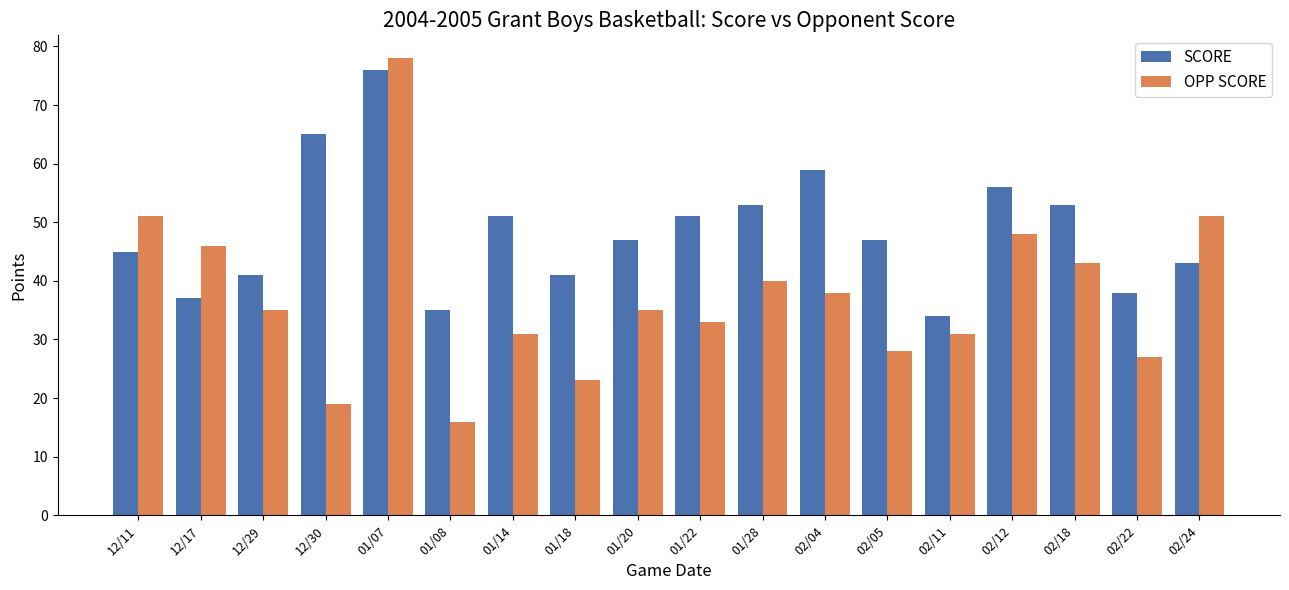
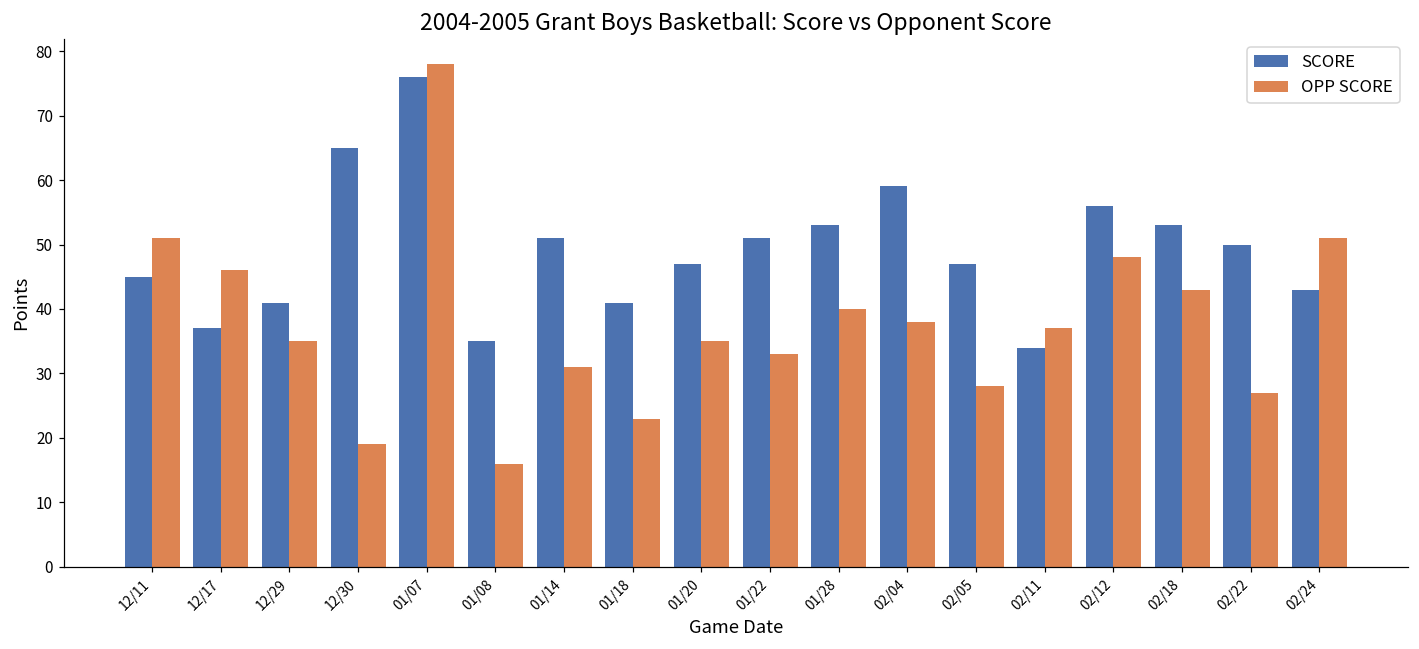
OPP SCORE, 02/11: 31 -> 37
SCORE, 02/22: 38 -> 50
